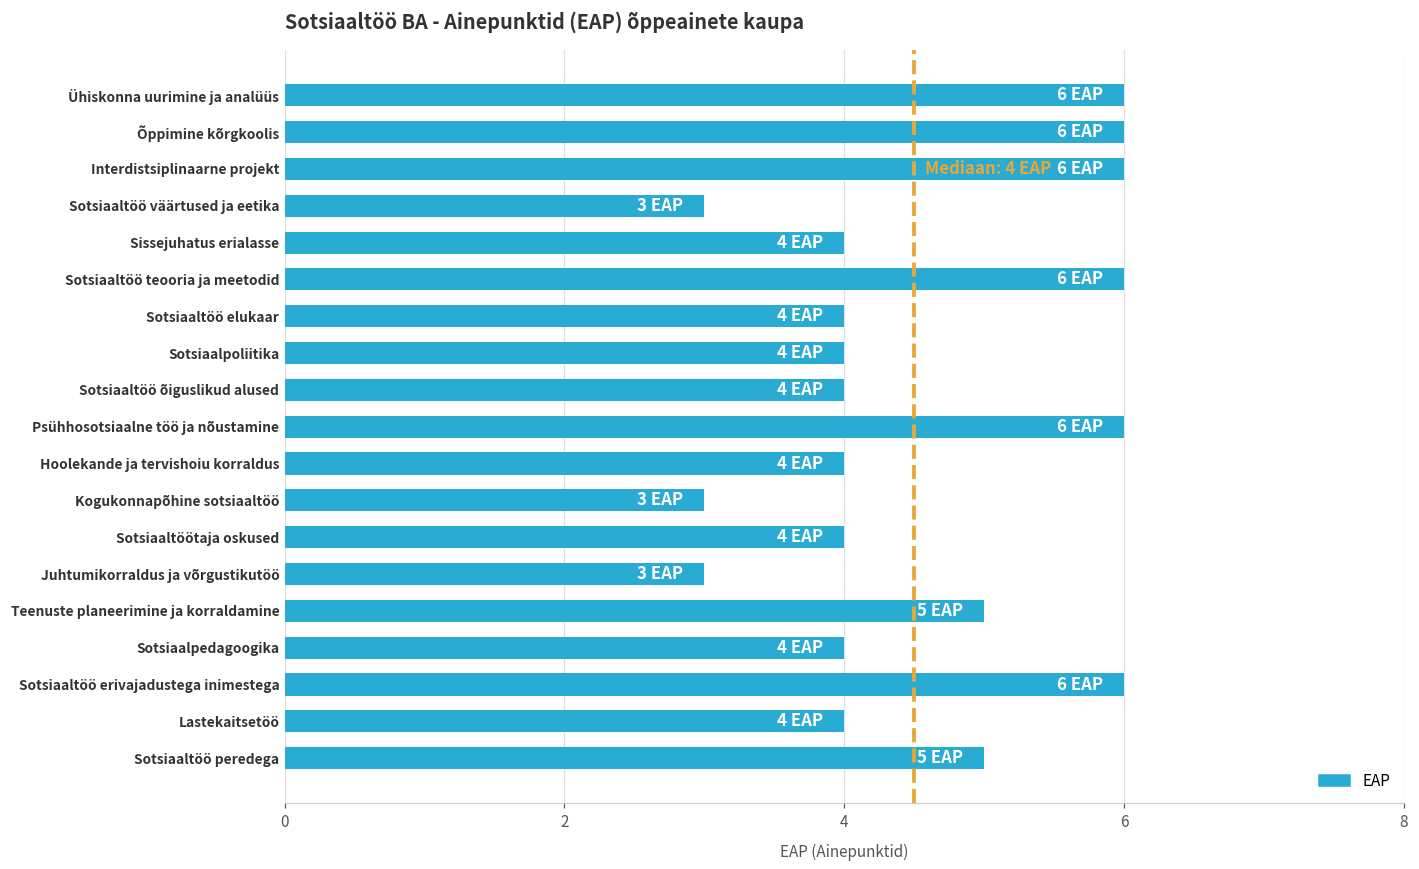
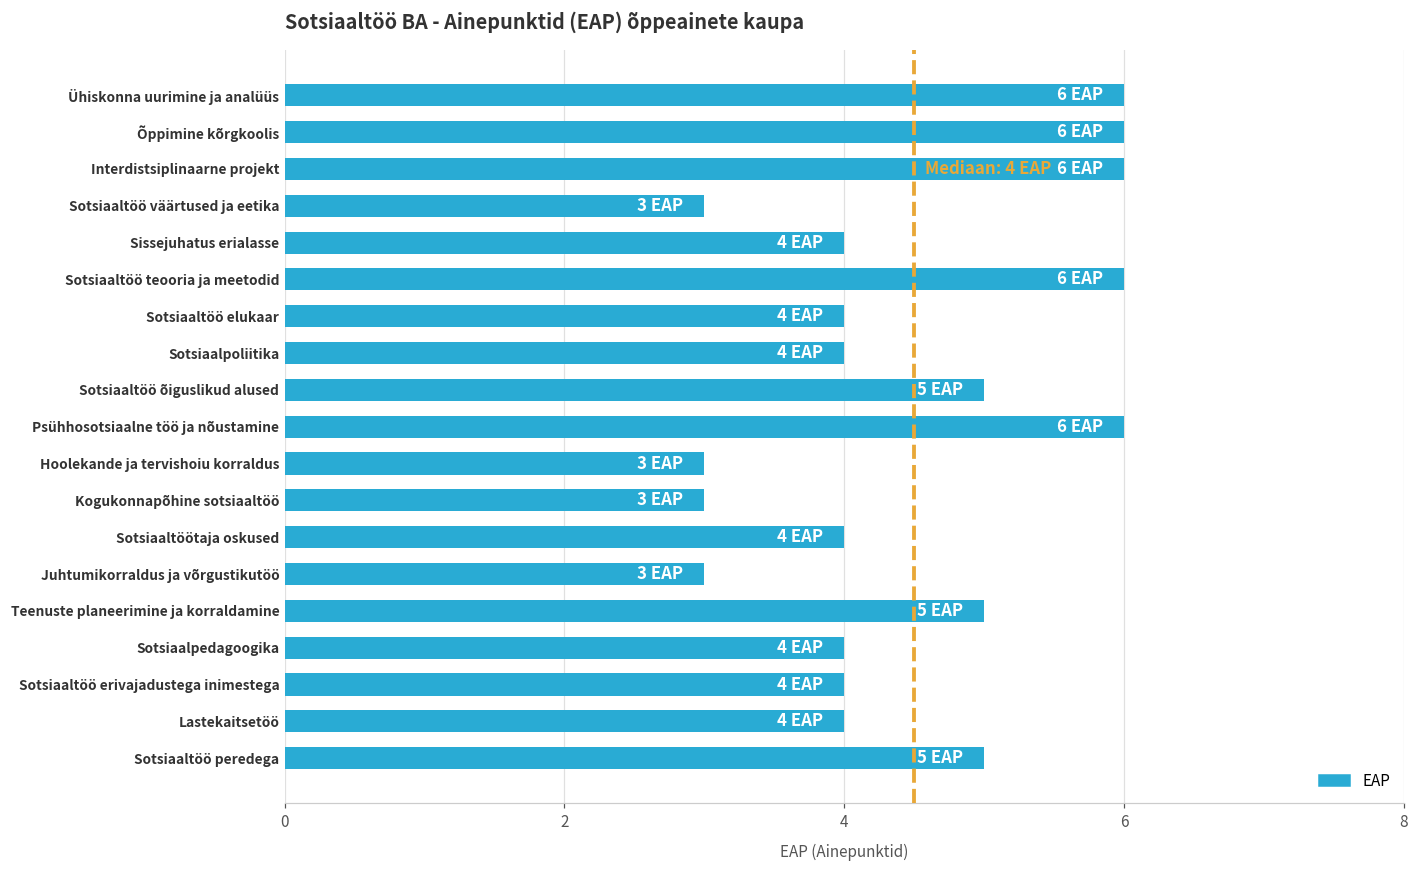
Sotsiaaltöö õiguslikud alused: 4 -> 5
Hoolekande ja tervishoiu korraldus: 4 -> 3
Sotsiaaltöö erivajadustega inimestega: 6 -> 4
